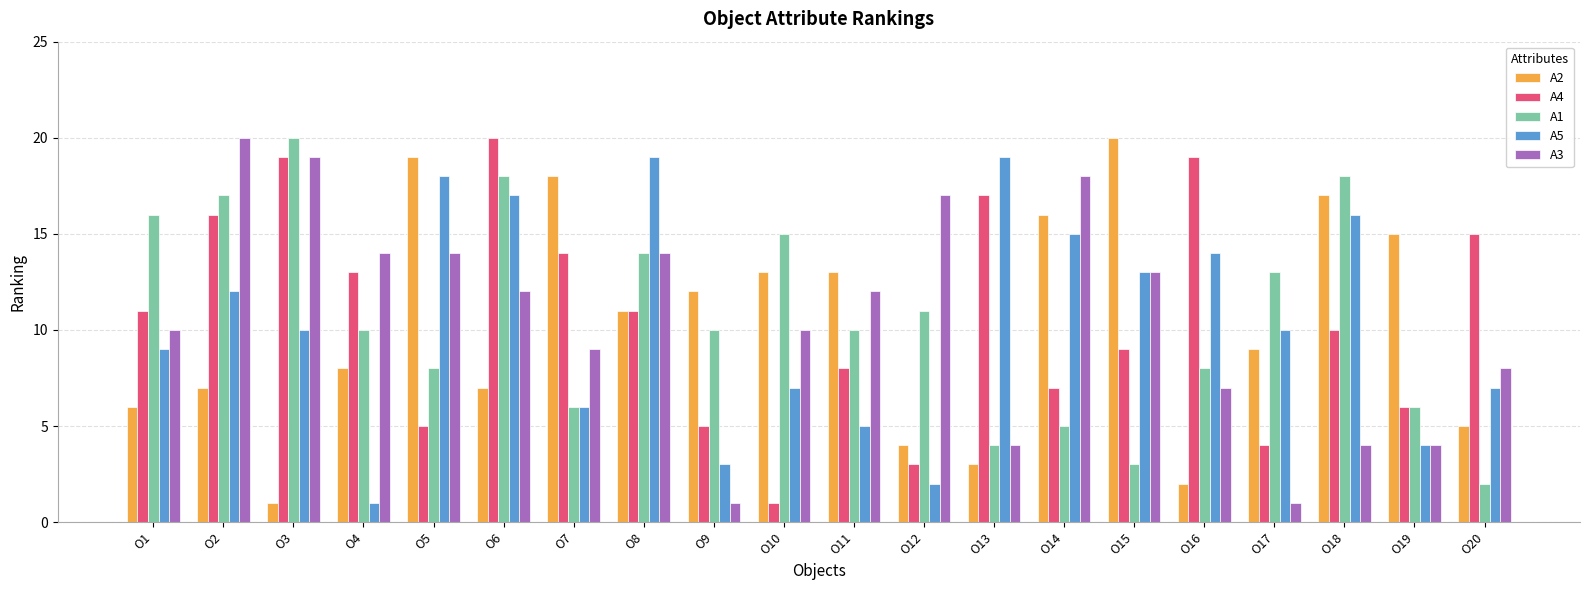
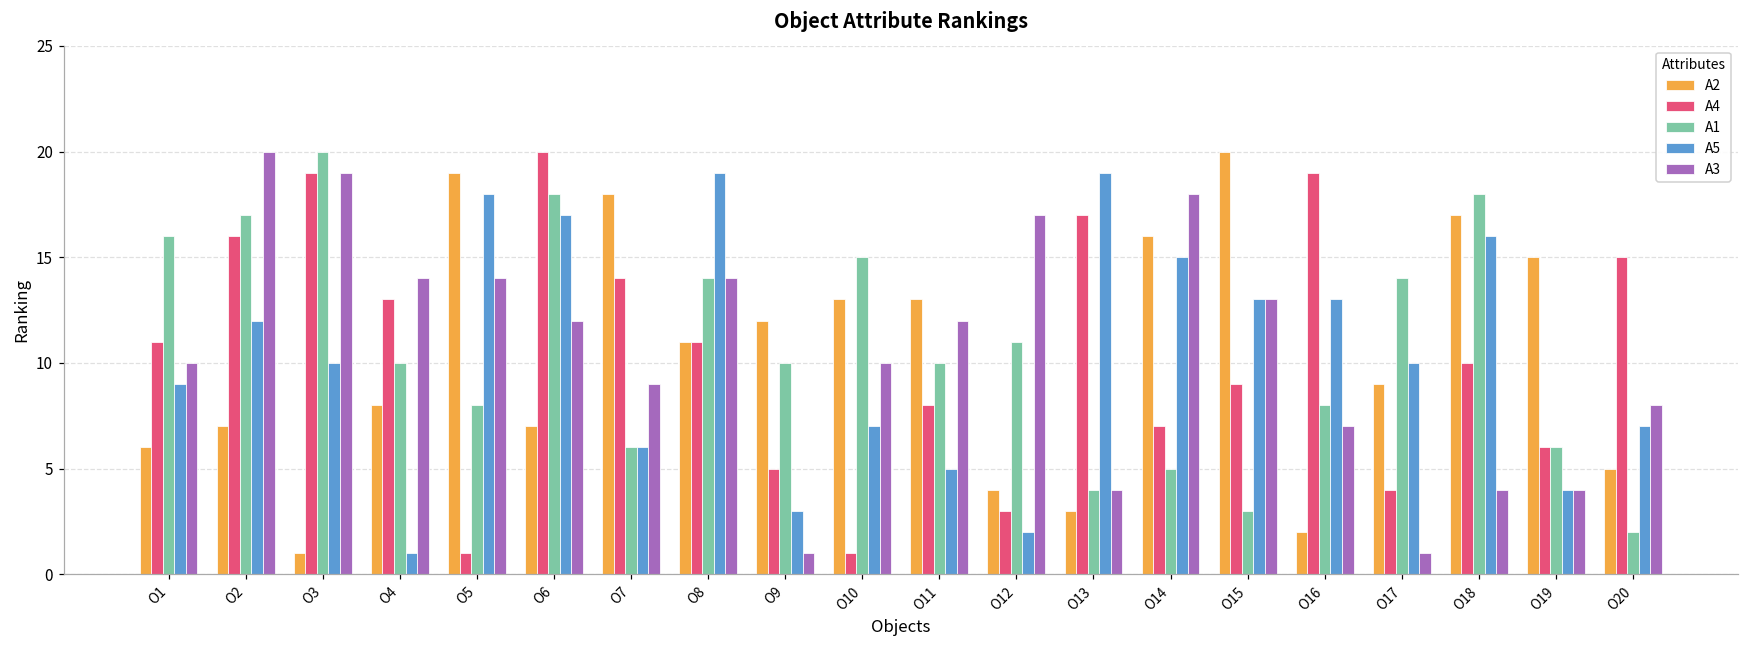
A4, O5: 5 -> 1
A5, O16: 14 -> 13
A1, O17: 13 -> 14
